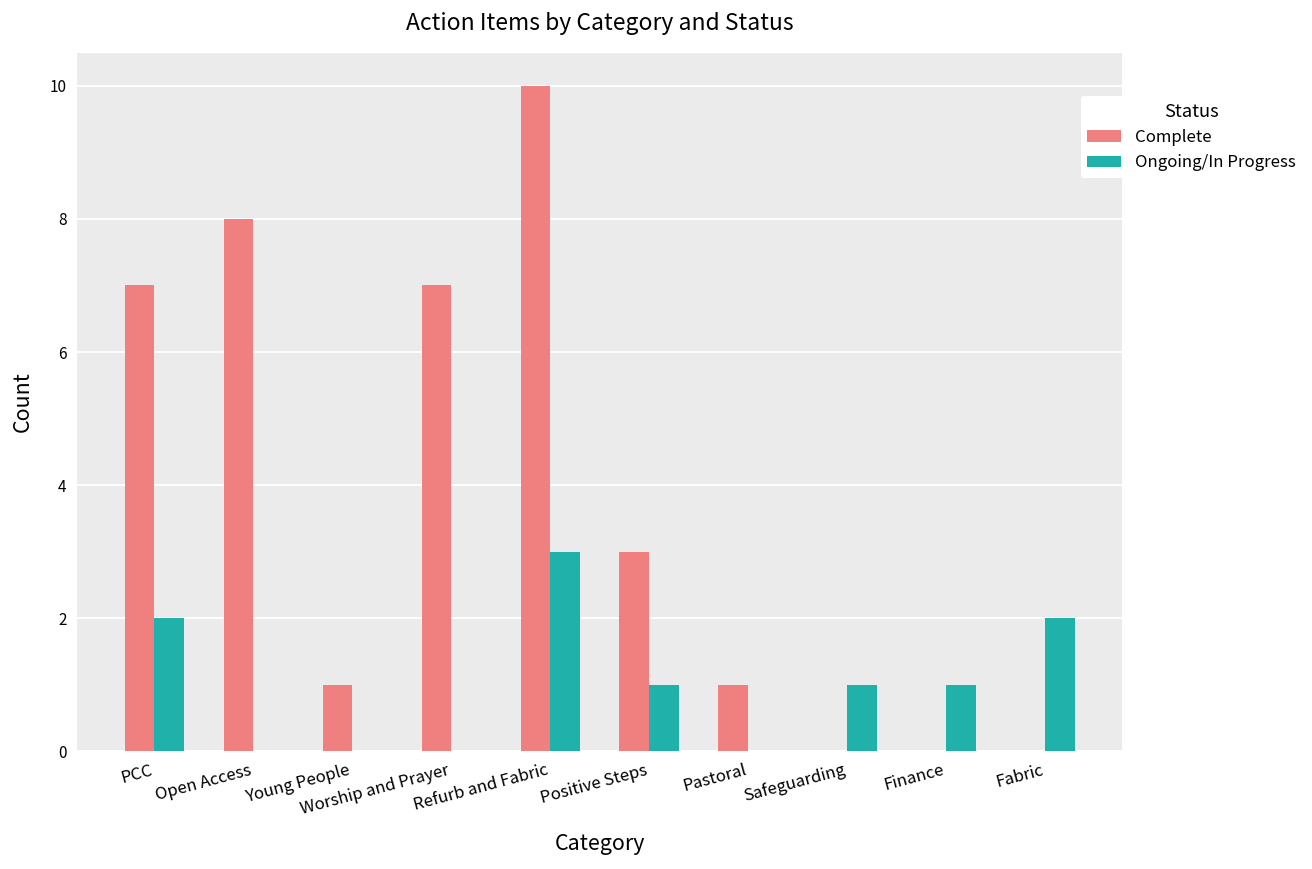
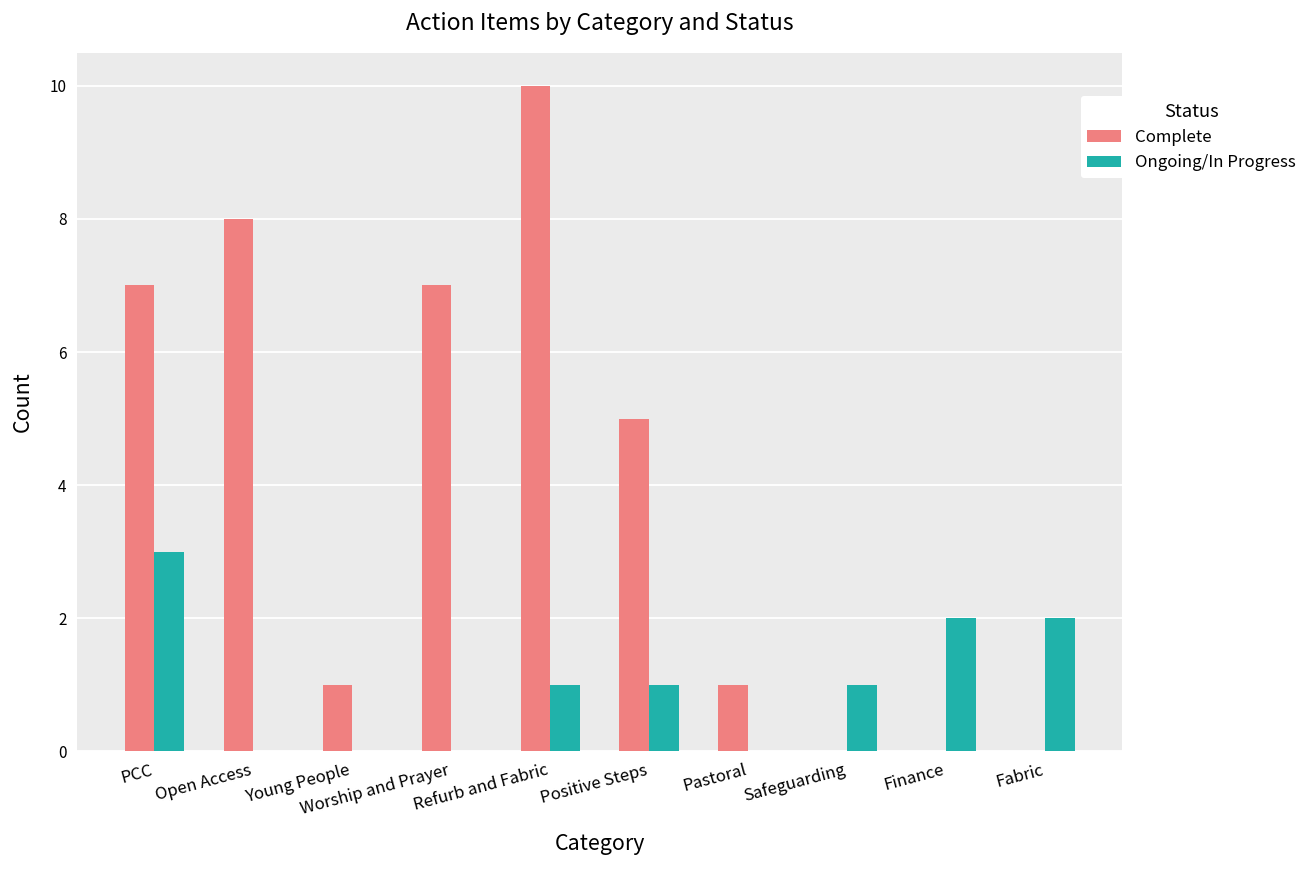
Ongoing/In Progress, PCC: 2 -> 3
Ongoing/In Progress, Refurb and Fabric: 3 -> 1
Complete, Positive Steps: 3 -> 5
Ongoing/In Progress, Finance: 1 -> 2
